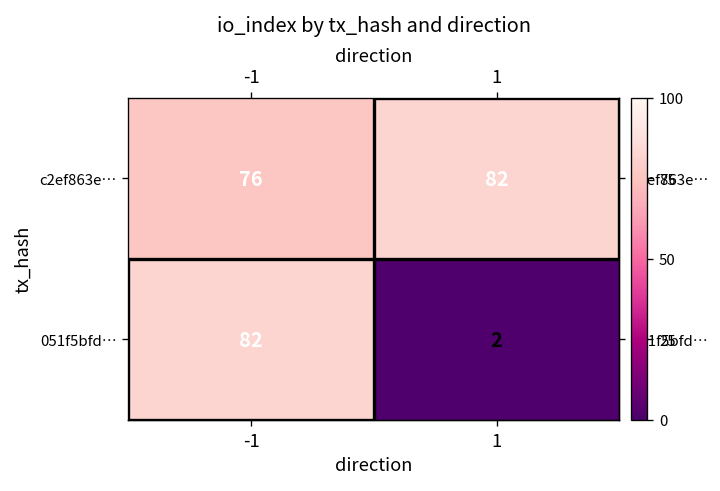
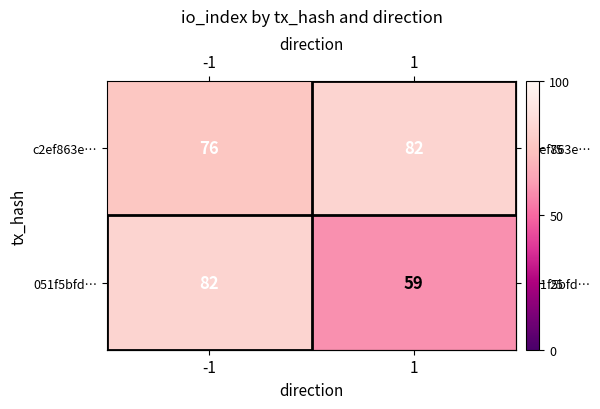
051f5bfd…, 1: 2 -> 59
